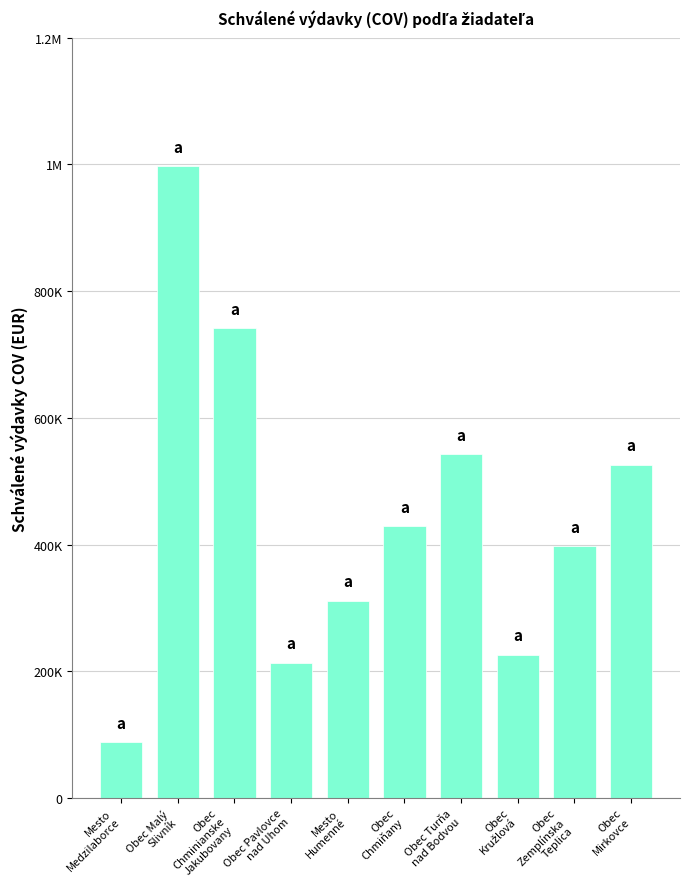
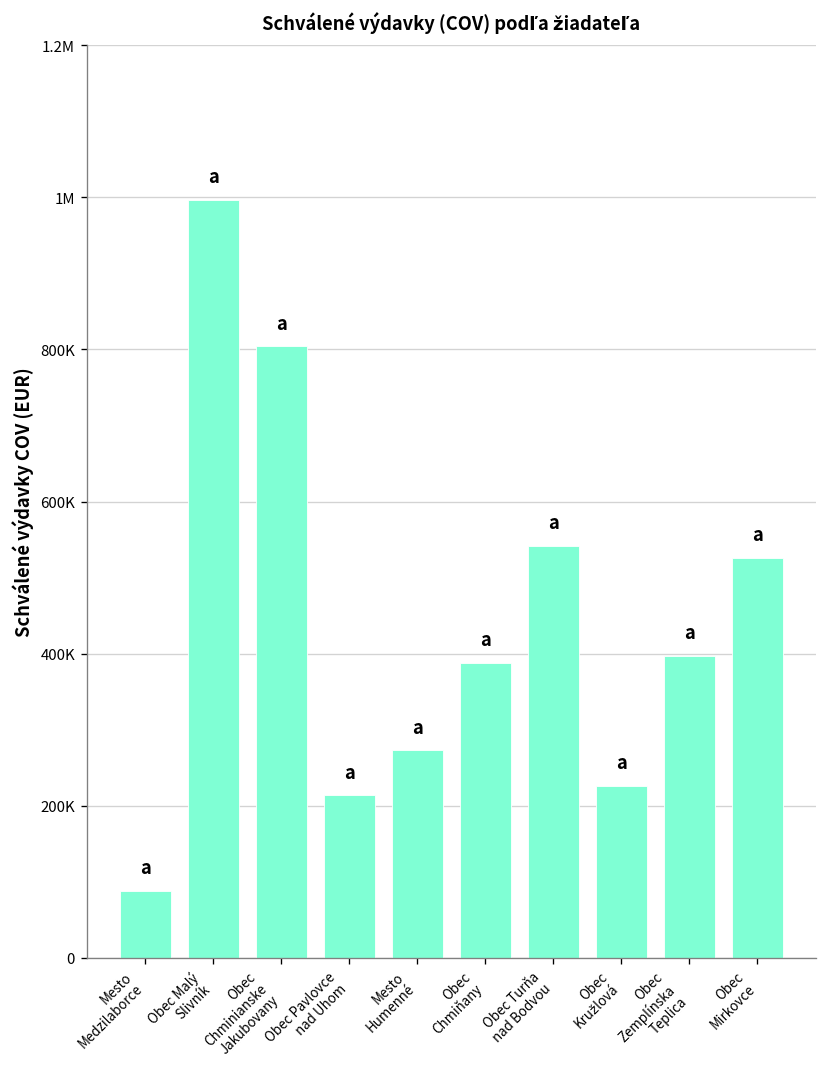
Obec Chminianske Jakubovany: 740000 -> 800000
Mesto Humenné: 310000 -> 270000
Obec Chmiňany: 430000 -> 390000
